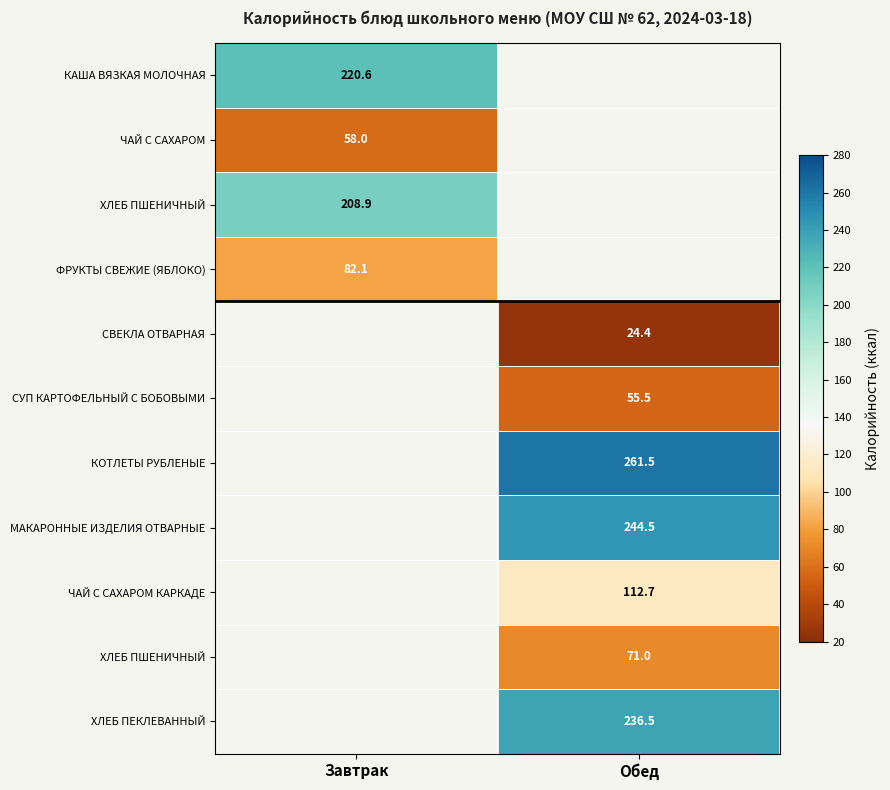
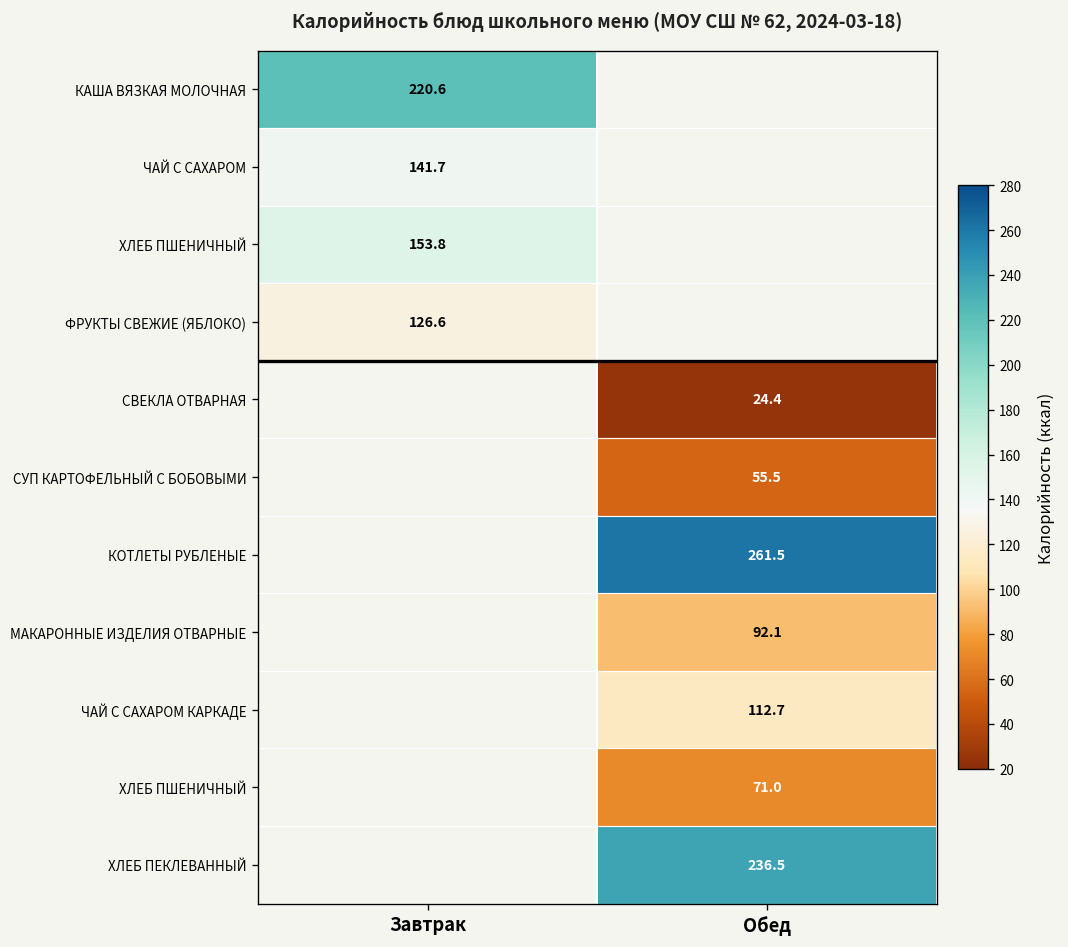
ЧАЙ С САХАРОМ, Завтрак: 58.0 -> 141.7
ХЛЕБ ПШЕНИЧНЫЙ, Завтрак: 208.9 -> 153.8
ФРУКТЫ СВЕЖИЕ (ЯБЛОКО), Завтрак: 82.1 -> 126.6
МАКАРОННЫЕ ИЗДЕЛИЯ ОТВАРНЫЕ, Обед: 244.5 -> 92.1
